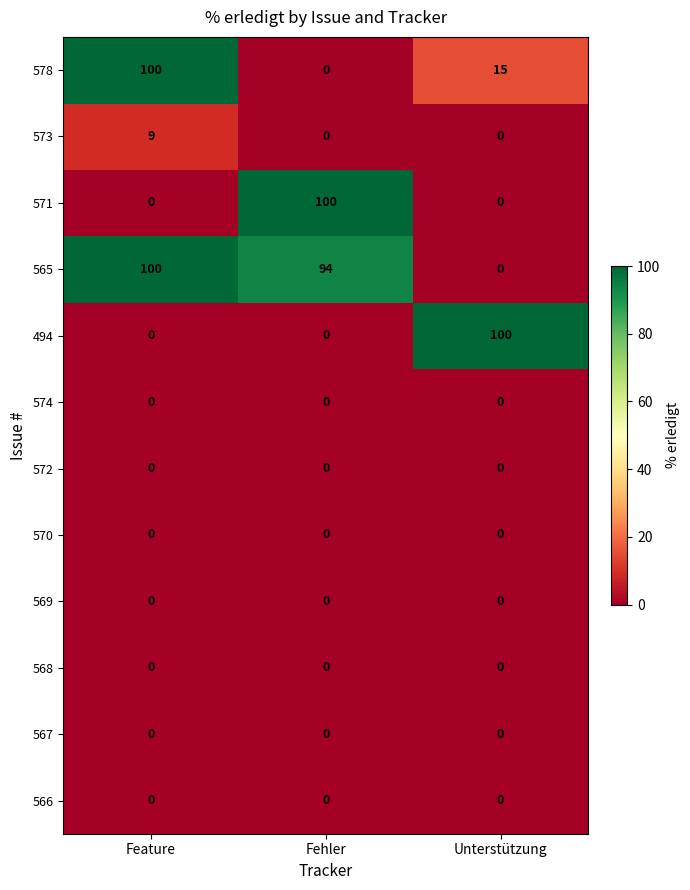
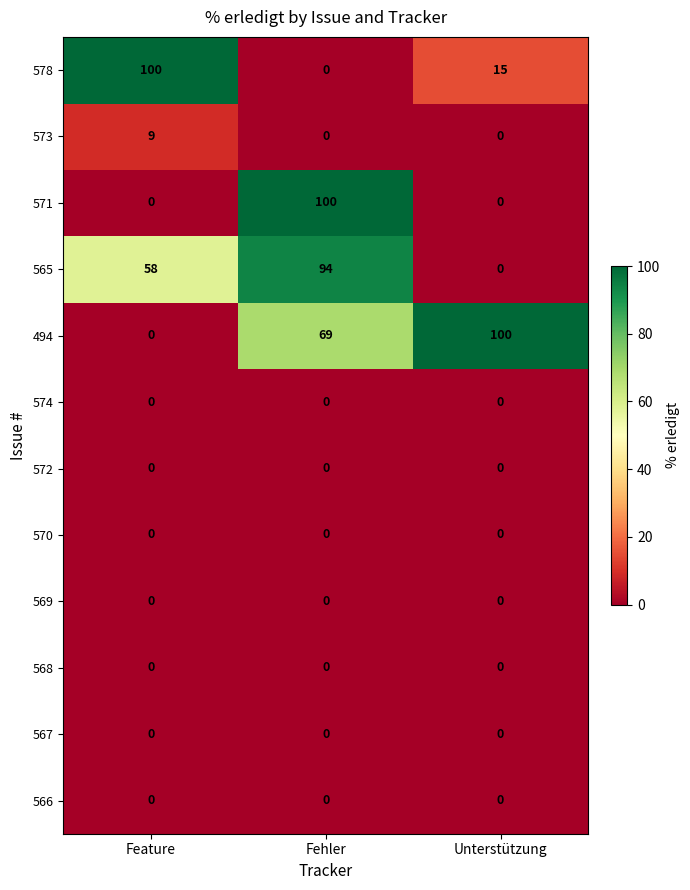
565, Feature: 100 -> 58
494, Fehler: 0 -> 69
